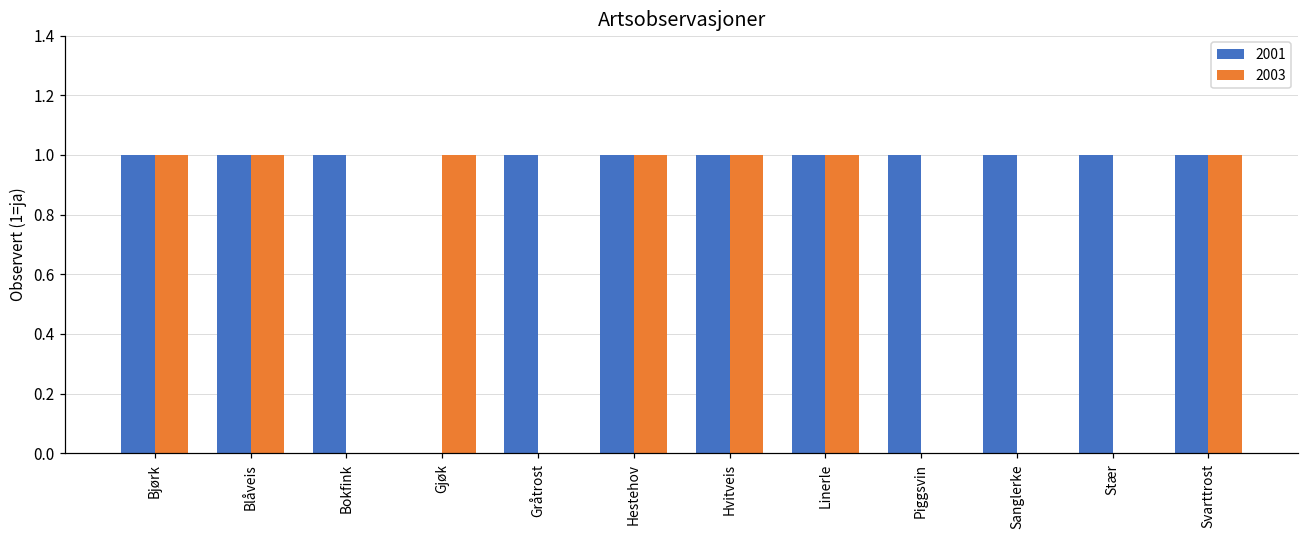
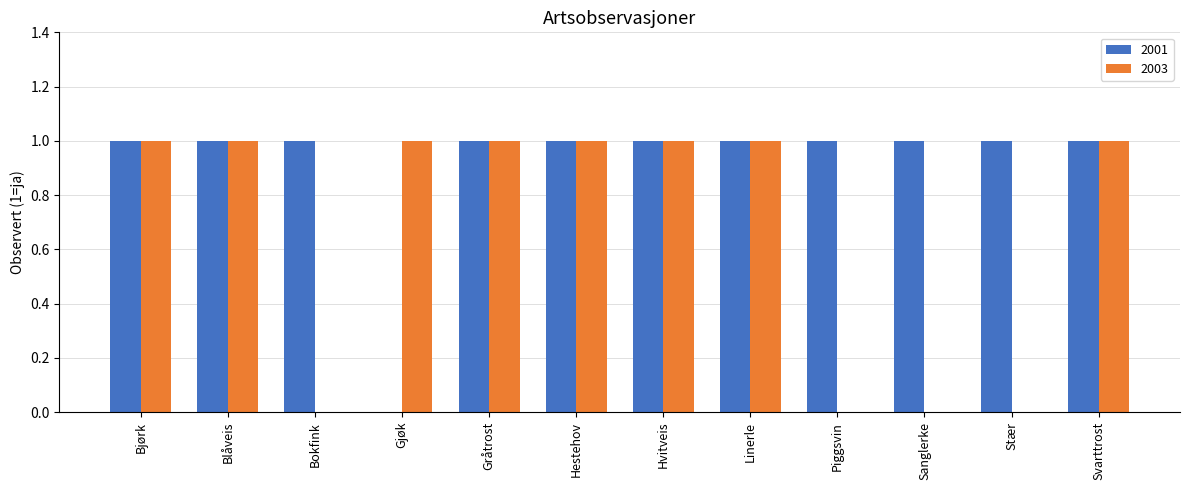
2003, Gråtrost: 0 -> 1
